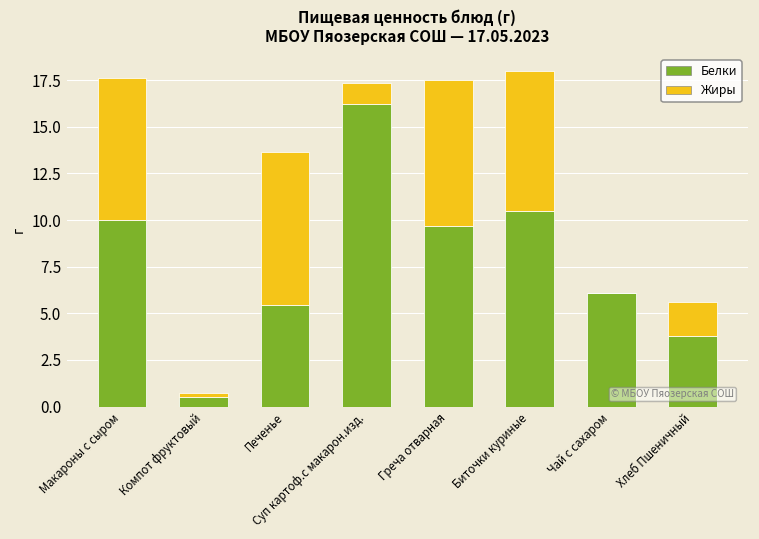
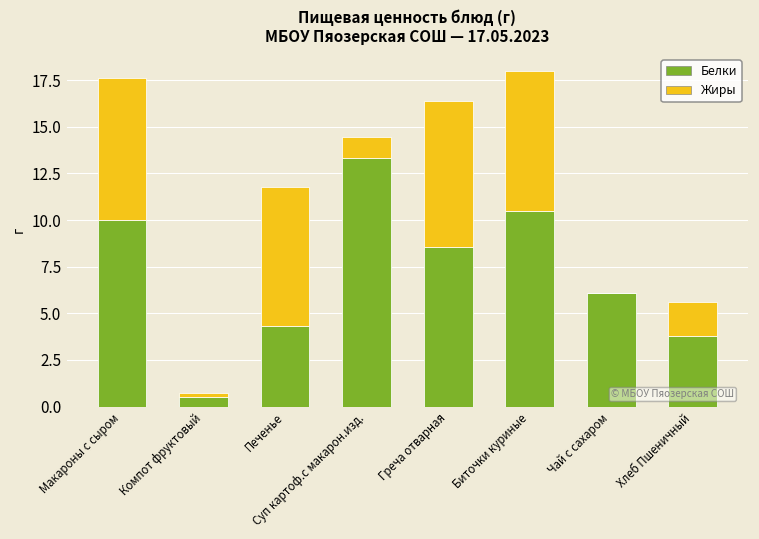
Белки, Печенье: 5.5 -> 4.3
Жиры, Печенье: 8.2 -> 7.4
Белки, Суп картоф.с макарон.изд.: 16.2 -> 13.3
Белки, Греча отварная: 9.7 -> 8.6
